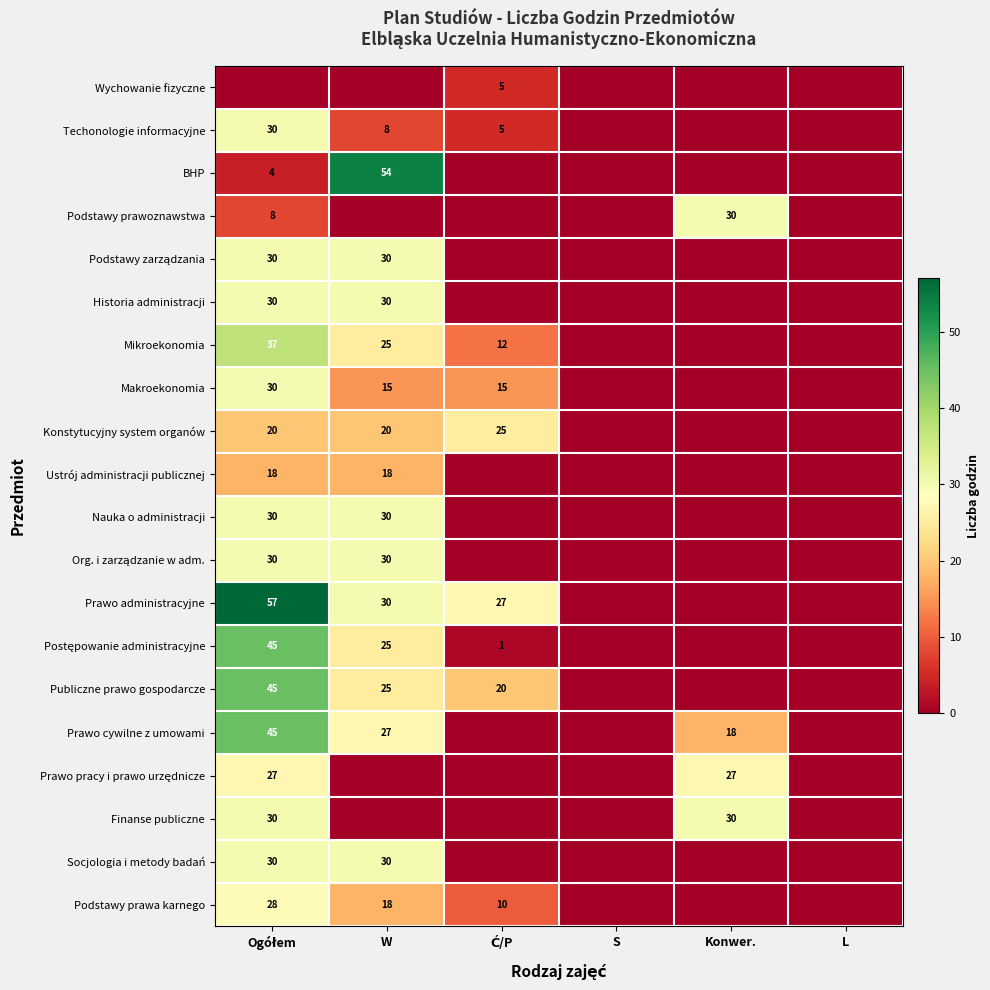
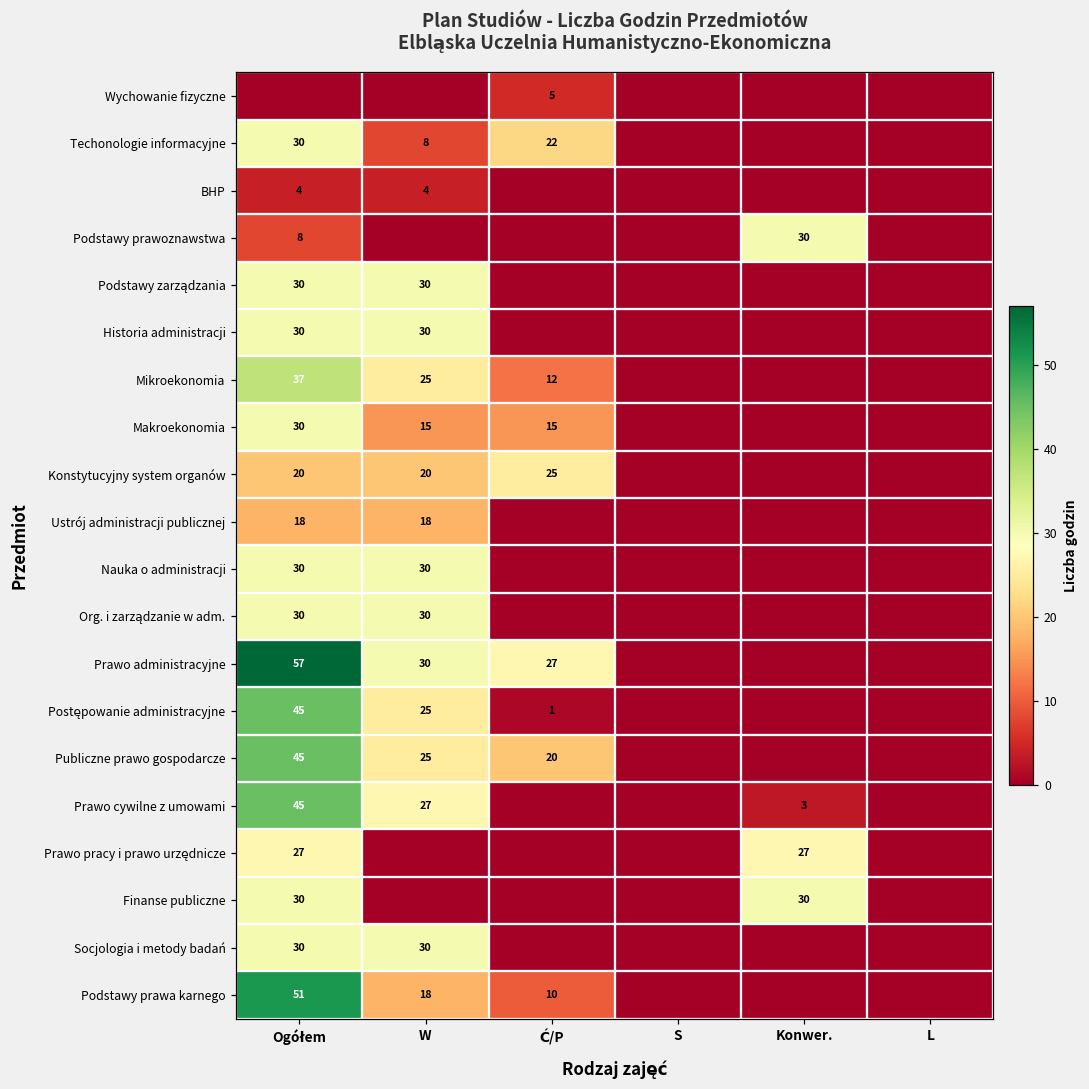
Techonologie informacyjne, Ć/P: 5 -> 22
BHP, W: 54 -> 4
Prawo cywilne z umowami, Konwer.: 18 -> 3
Podstawy prawa karnego, Ogółem: 28 -> 51
